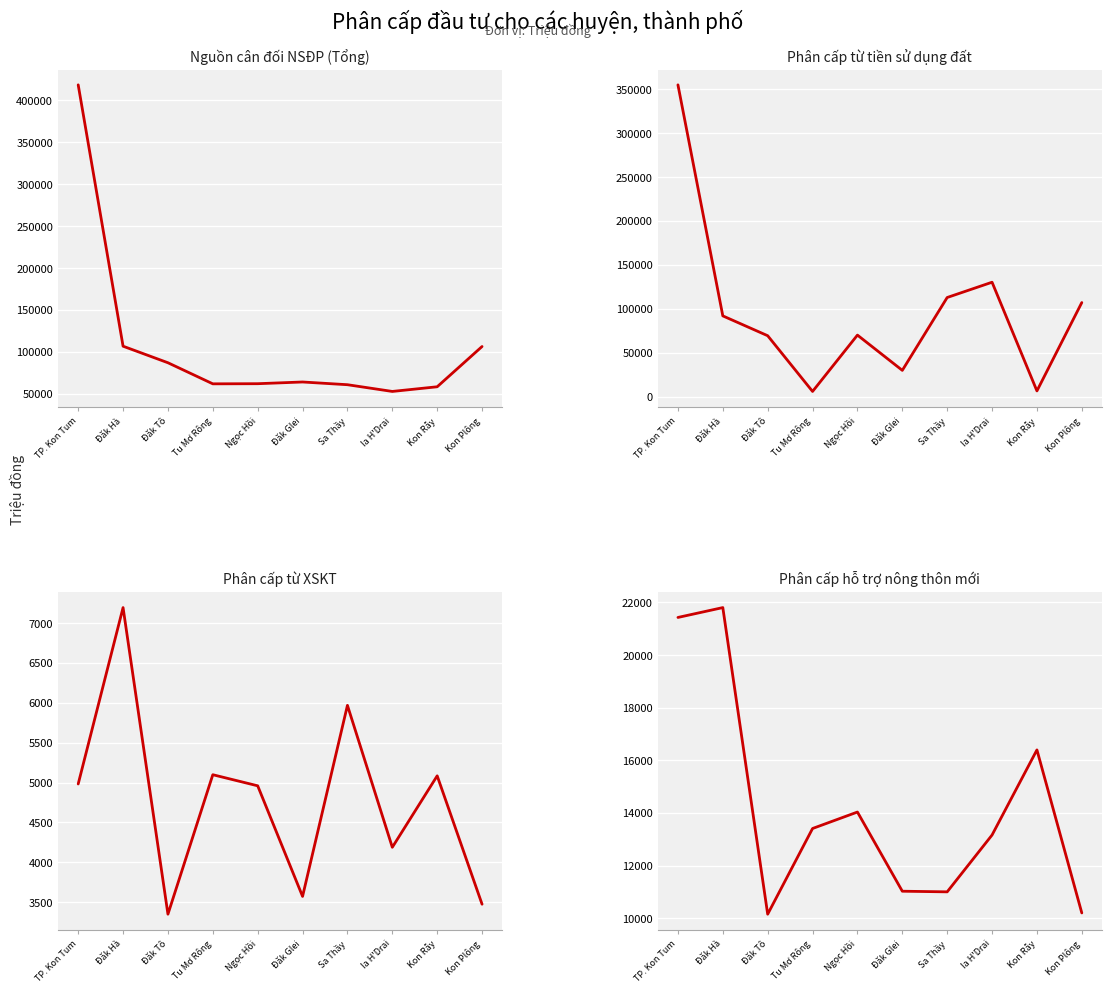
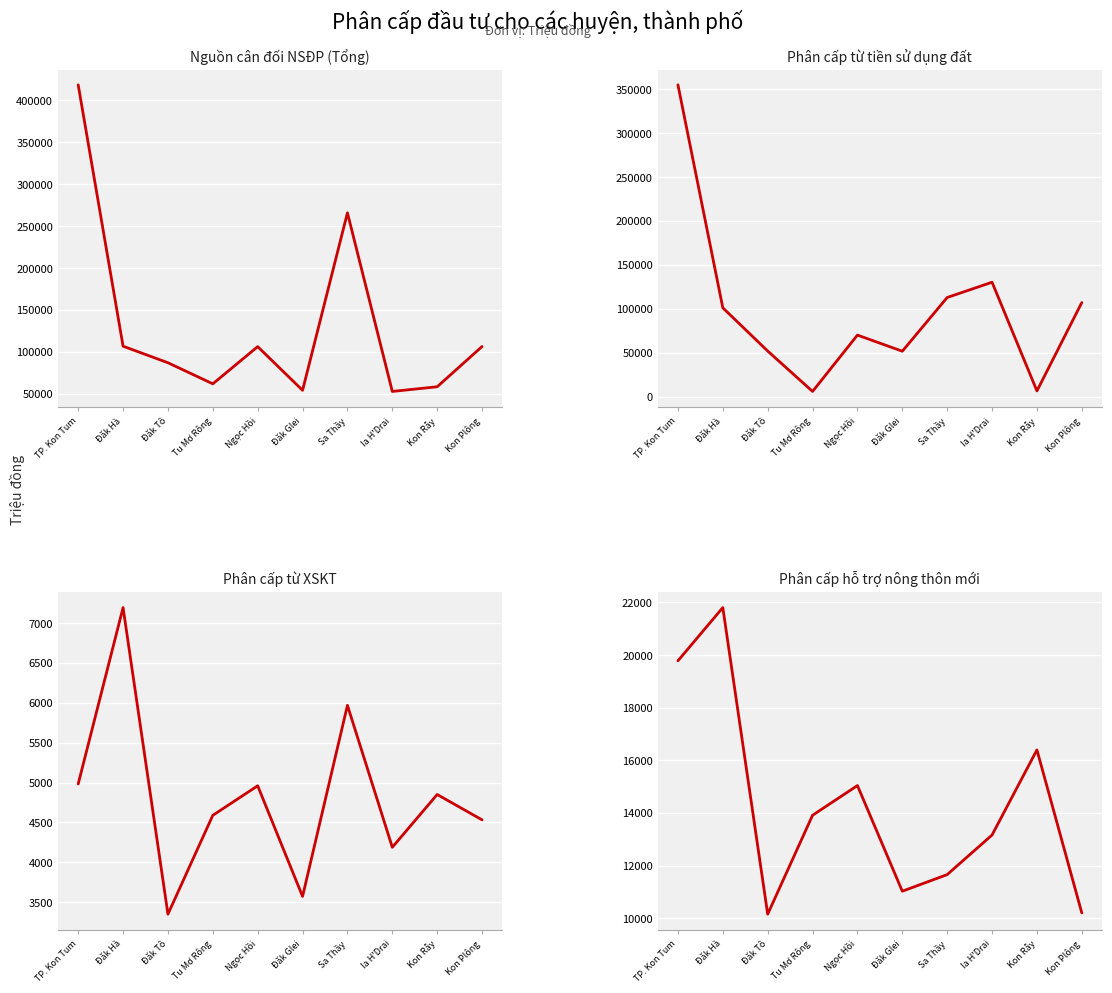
Nguồn cân đối NSĐP (Tổng), Ngọc Hồi: 60000 -> 110000
Nguồn cân đối NSĐP (Tổng), Đăk Glei: 60000 -> 50000
Nguồn cân đối NSĐP (Tổng), Sa Thầy: 60000 -> 270000
Phân cấp từ tiền sử dụng đất, Đăk Hà: 90000 -> 100000
Phân cấp từ tiền sử dụng đất, Đăk Tô: 70000 -> 50000
Phân cấp từ tiền sử dụng đất, Đăk Glei: 30000 -> 50000
Phân cấp từ XSKT, Tu Mơ Rông: 5100 -> 4600
Phân cấp từ XSKT, Kon Rẫy: 5100 -> 4900
Phân cấp từ XSKT, Kon Plông: 3500 -> 4500
Phân cấp hỗ trợ nông thôn mới, TP. Kon Tum: 21400 -> 19800
Phân cấp hỗ trợ nông thôn mới, Tu Mơ Rông: 13400 -> 13900
Phân cấp hỗ trợ nông thôn mới, Ngọc Hồi: 14000 -> 15000
Phân cấp hỗ trợ nông thôn mới, Sa Thầy: 11000 -> 11700
